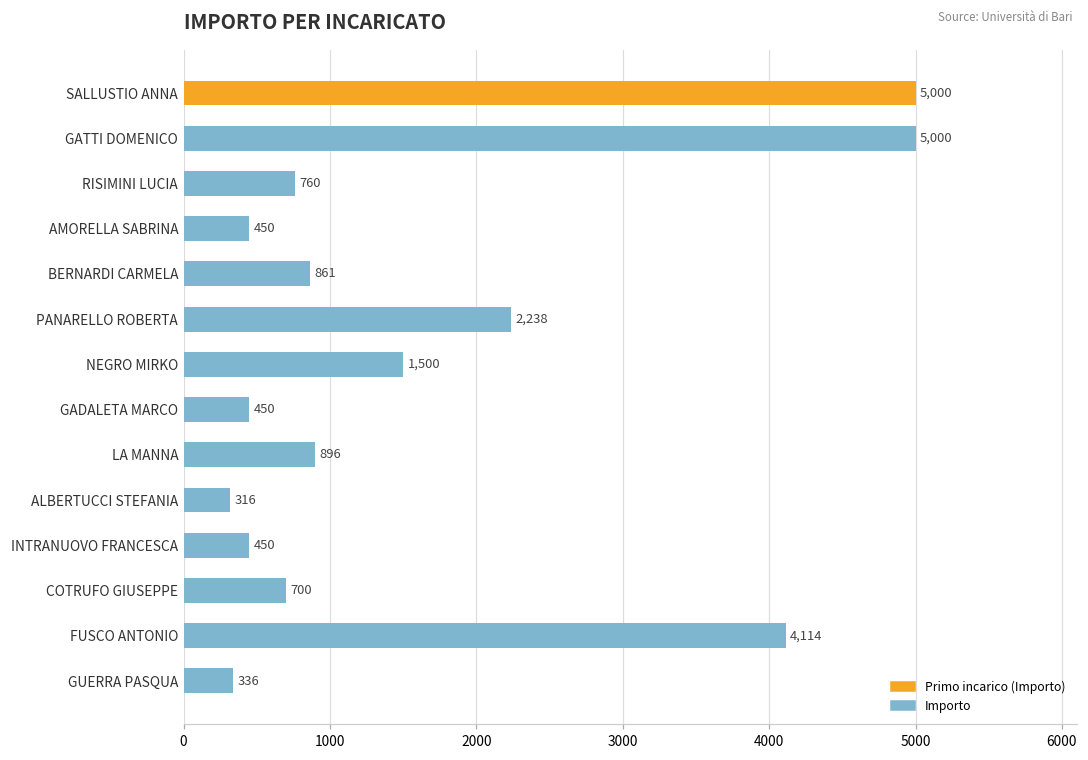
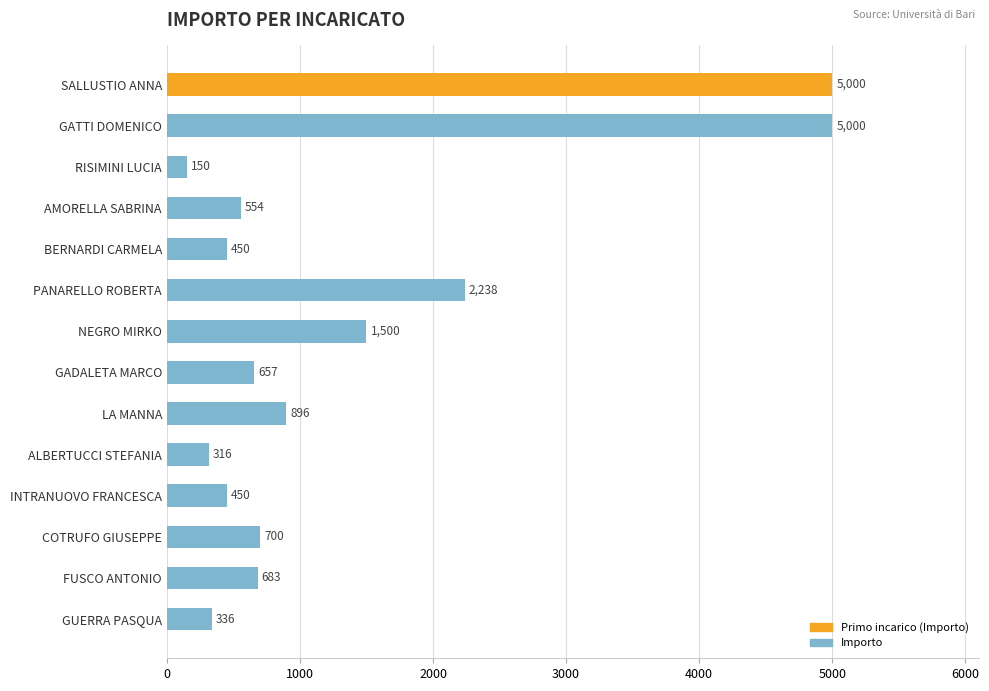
RISIMINI LUCIA: 760 -> 150
AMORELLA SABRINA: 450 -> 554
BERNARDI CARMELA: 861 -> 450
GADALETA MARCO: 450 -> 657
FUSCO ANTONIO: 4,114 -> 683
